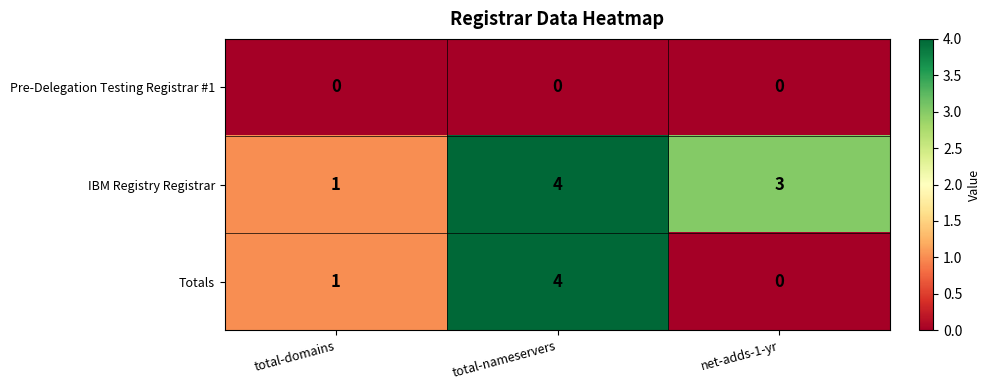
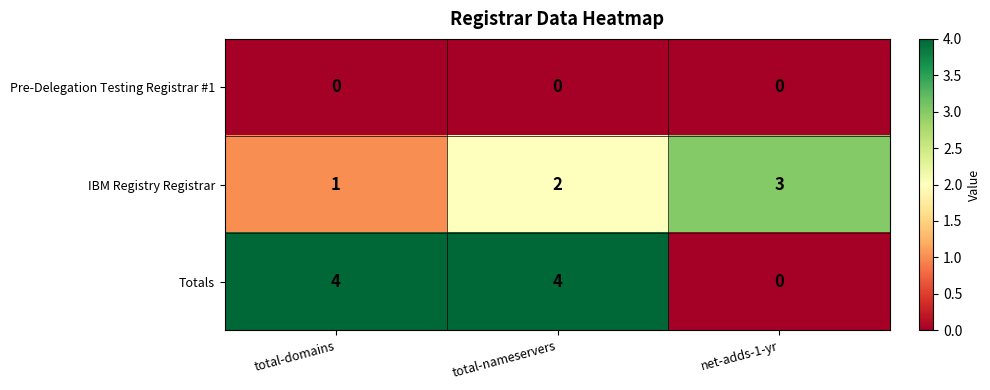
IBM Registry Registrar, total-nameservers: 4 -> 2
Totals, total-domains: 1 -> 4
